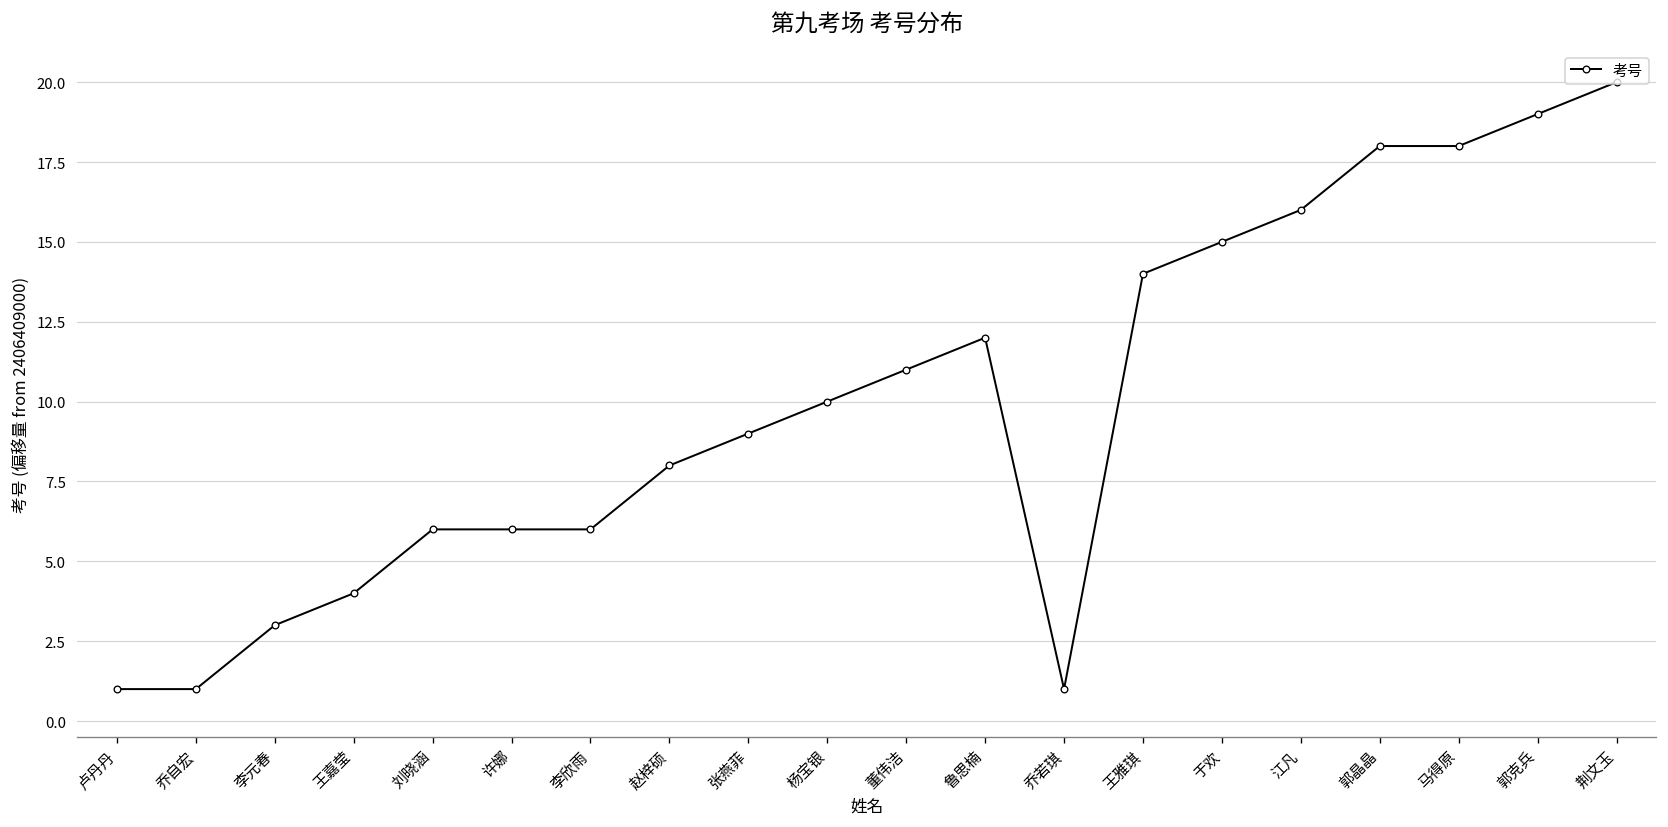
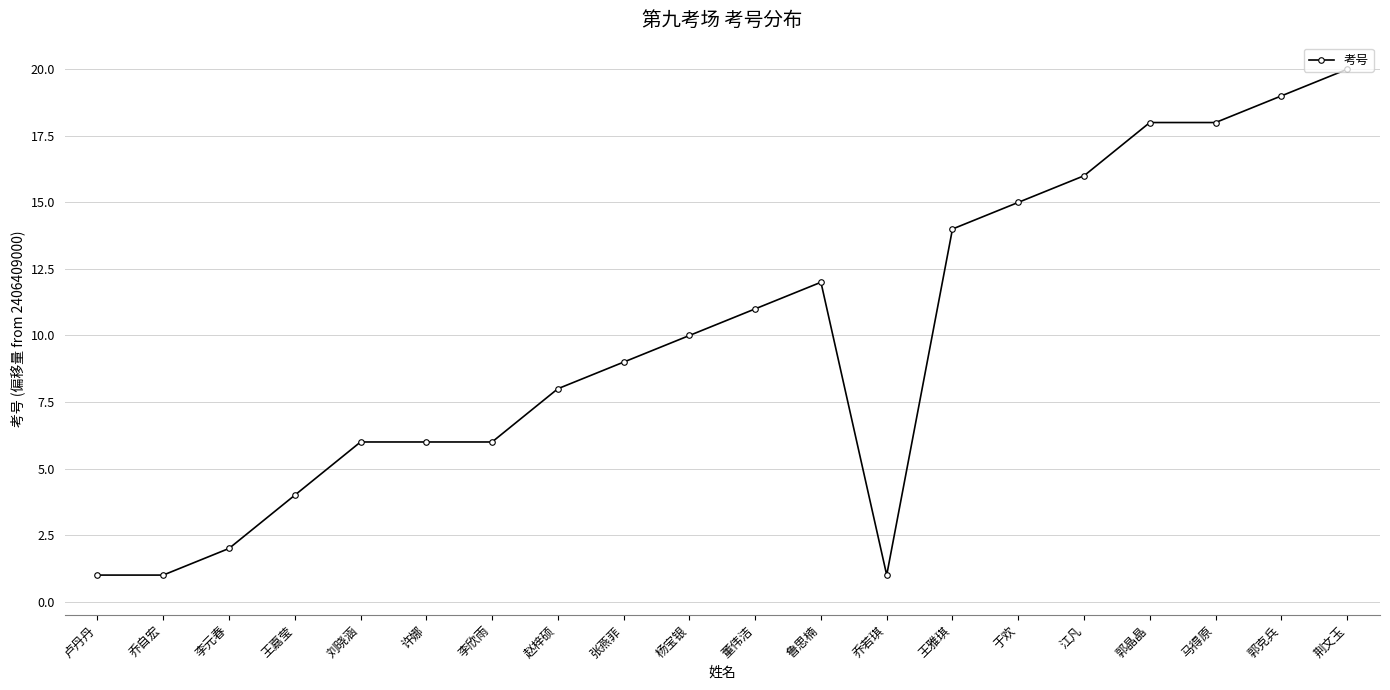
李元春: 3.0 -> 2.0
